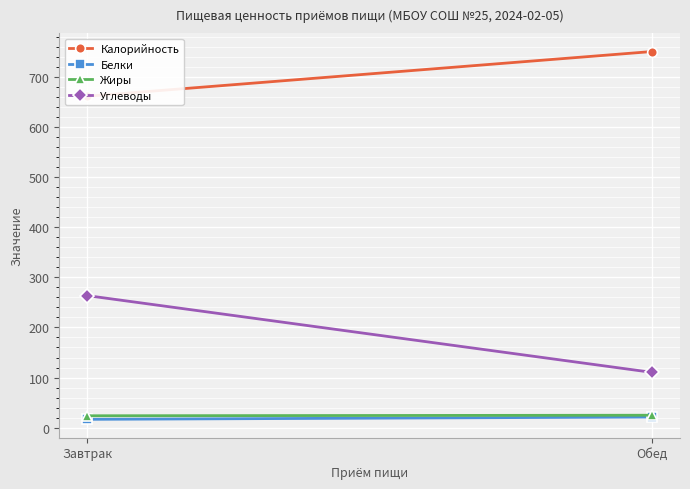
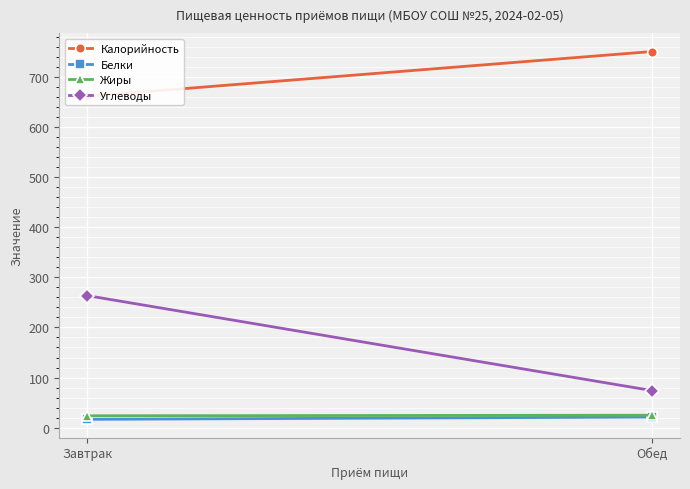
Углеводы, Обед: 110 -> 70
